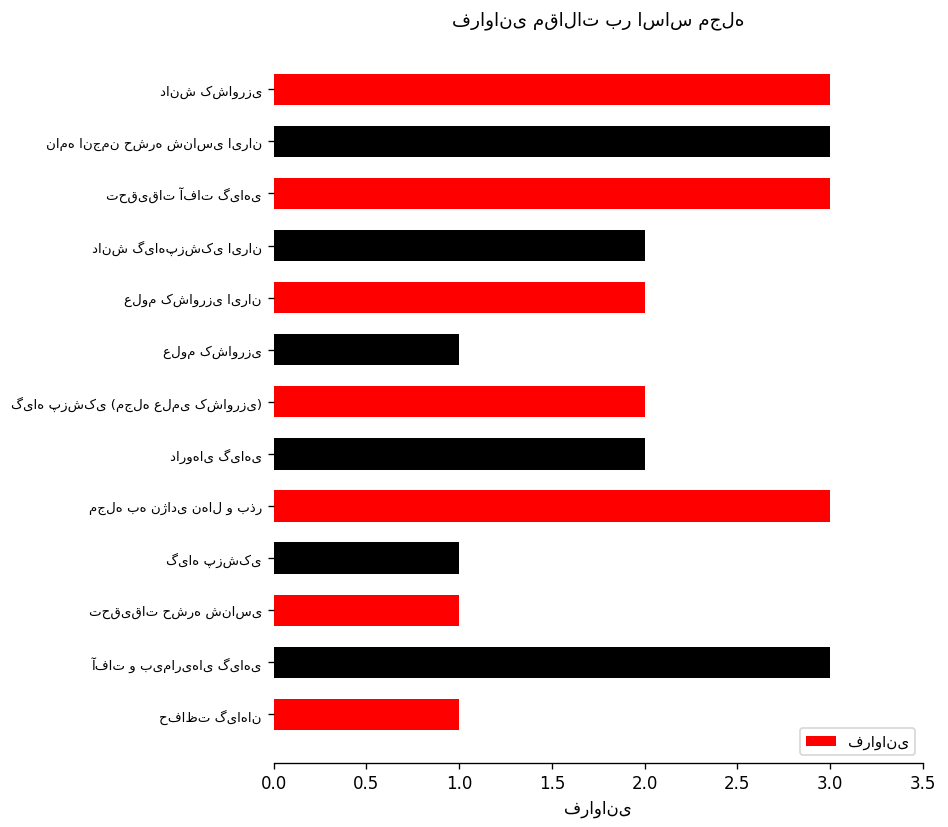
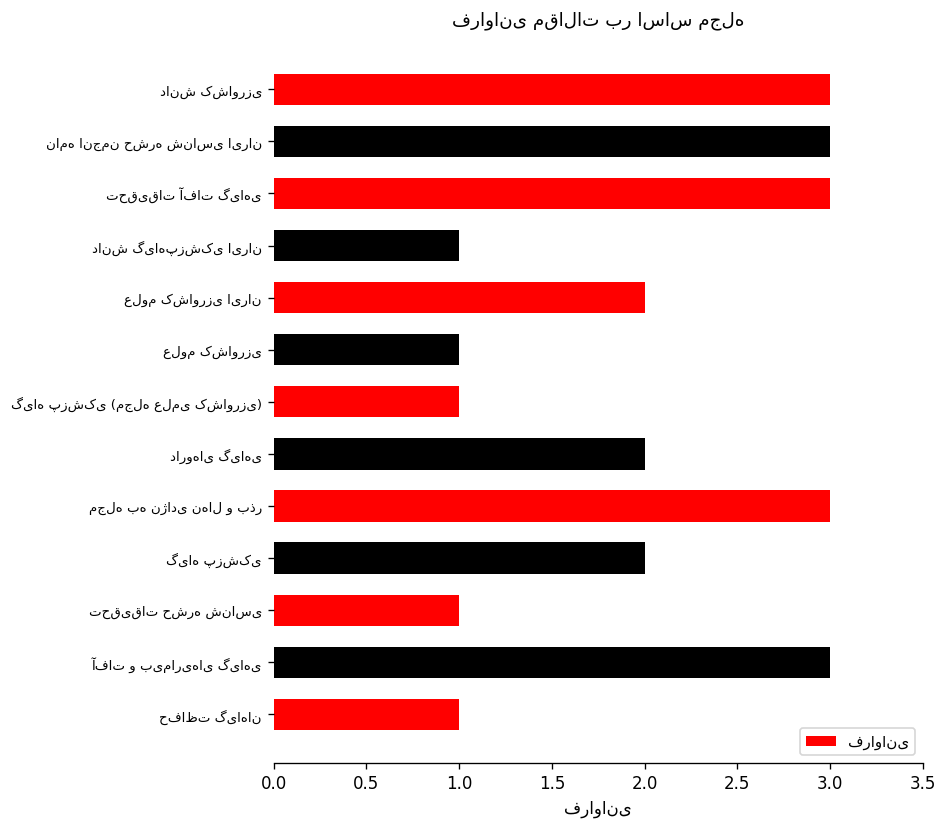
دانش گیاهپزشکی ایران: 2 -> 1
گیاه پزشکی (مجله علمی کشاورزی): 2 -> 1
گیاه پزشکی: 1 -> 2
